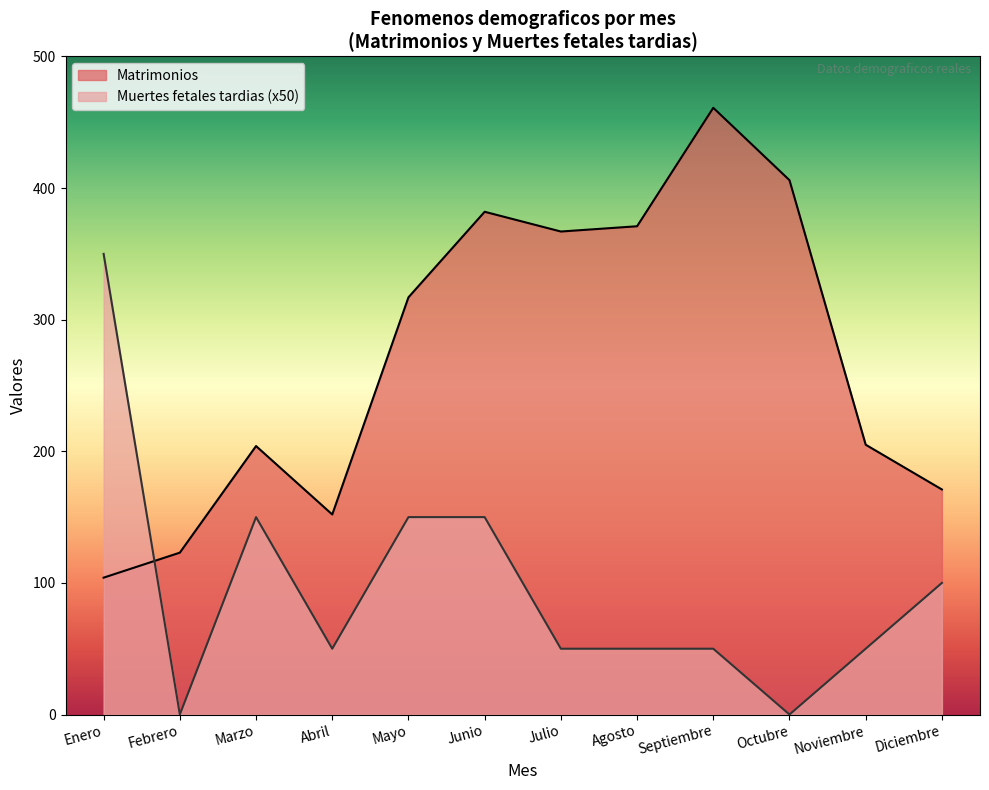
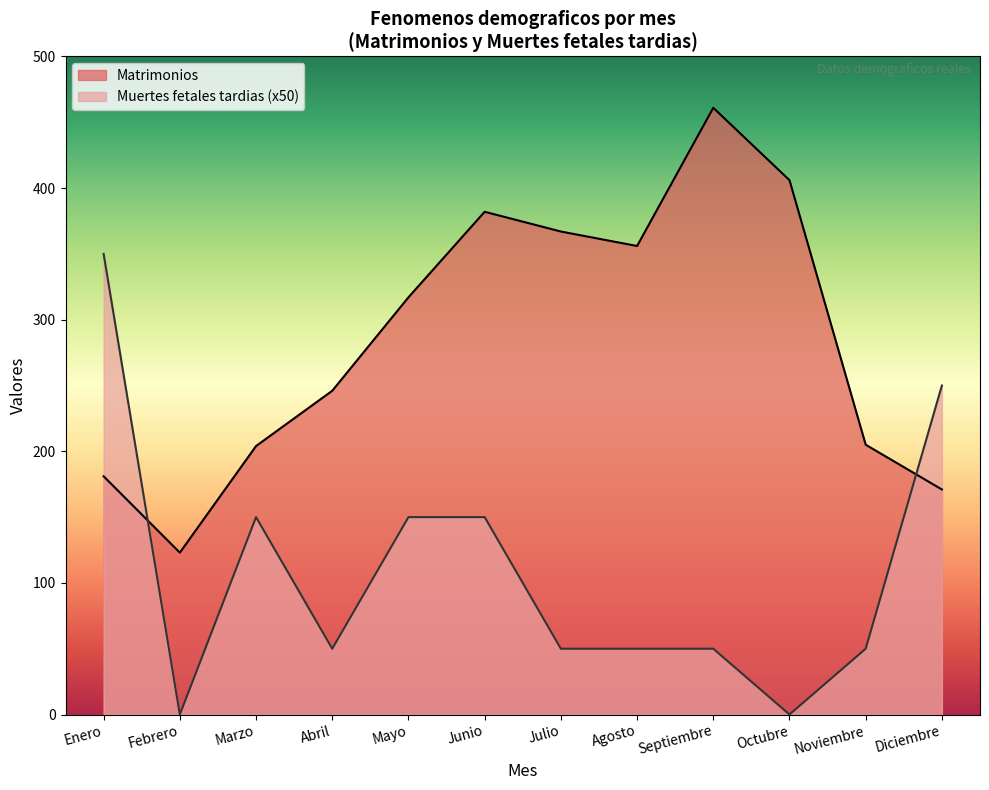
Matrimonios, Enero: 104 -> 181
Matrimonios, Abril: 152 -> 246
Matrimonios, Agosto: 371 -> 356
Muertes fetales tardias (x50), Diciembre: 100 -> 250
